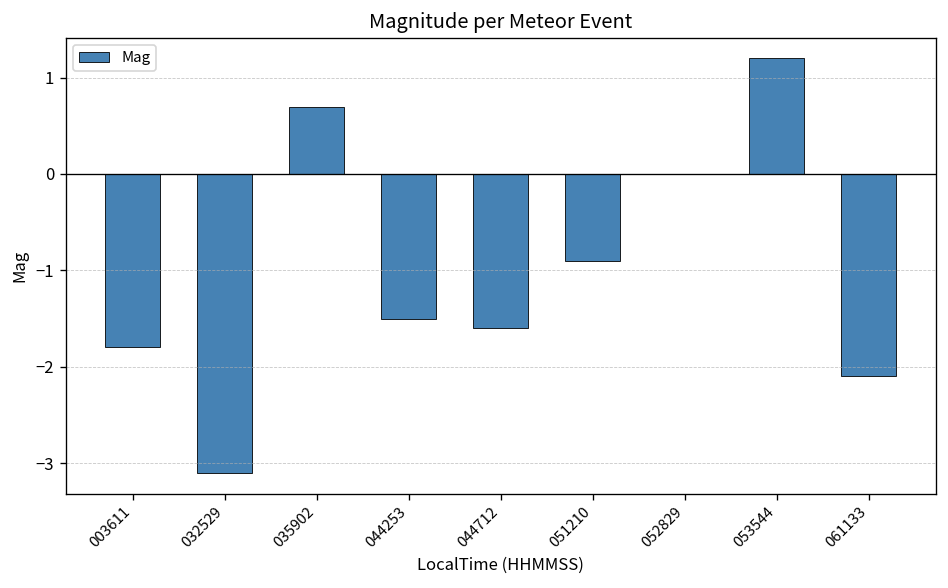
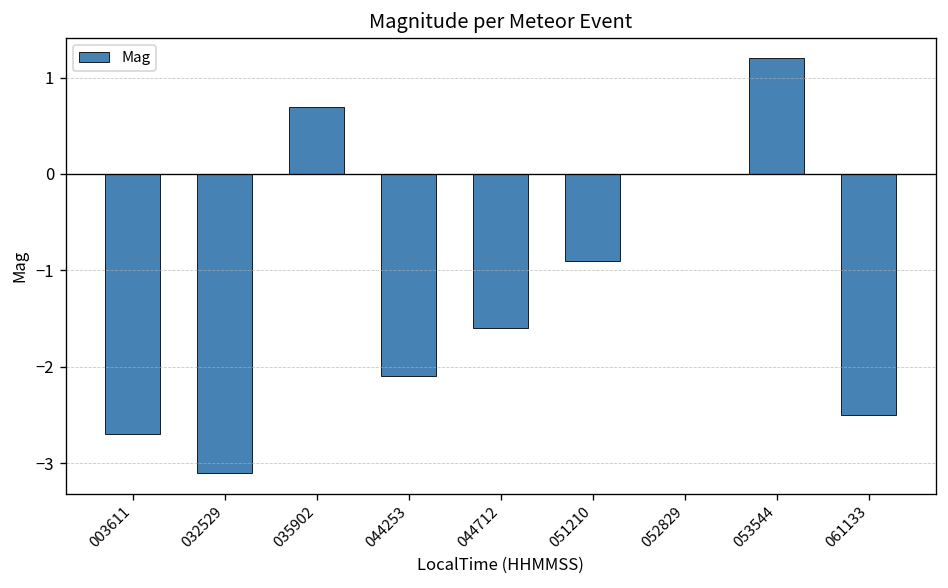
003611: -1.8 -> -2.7
044253: -1.5 -> -2.1
061133: -2.1 -> -2.5
